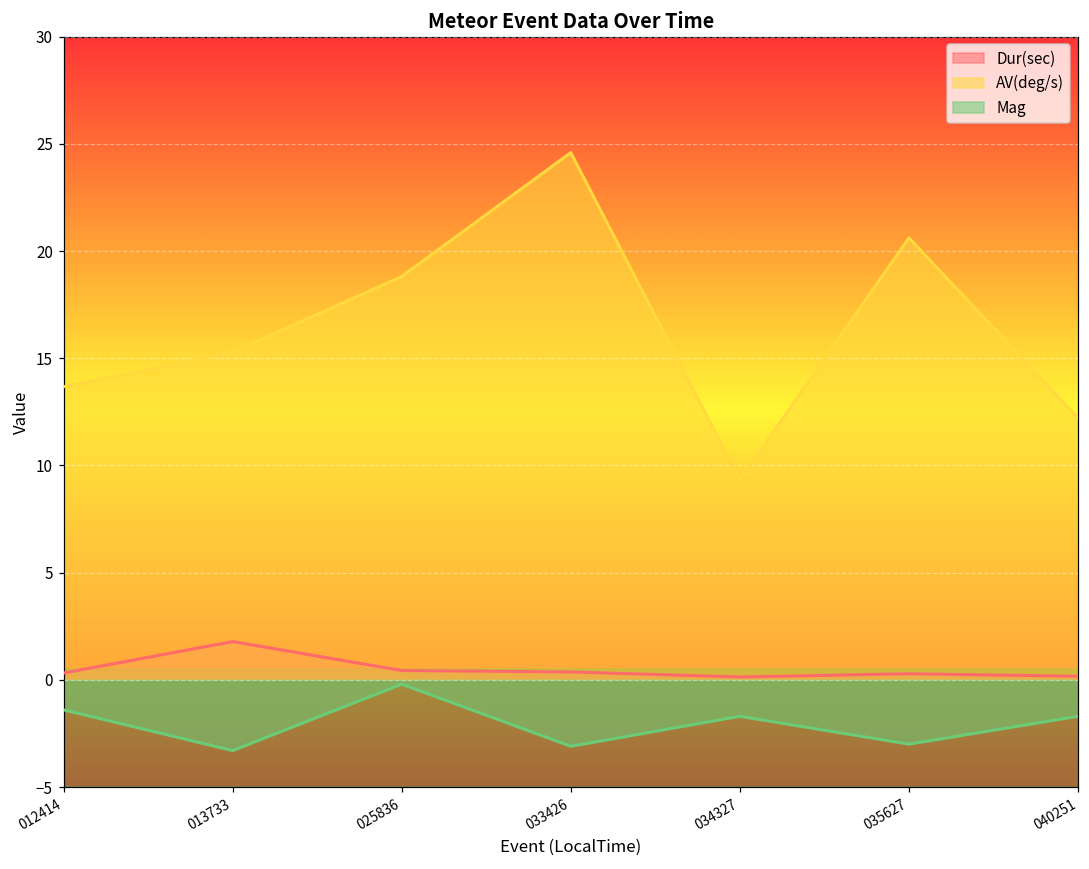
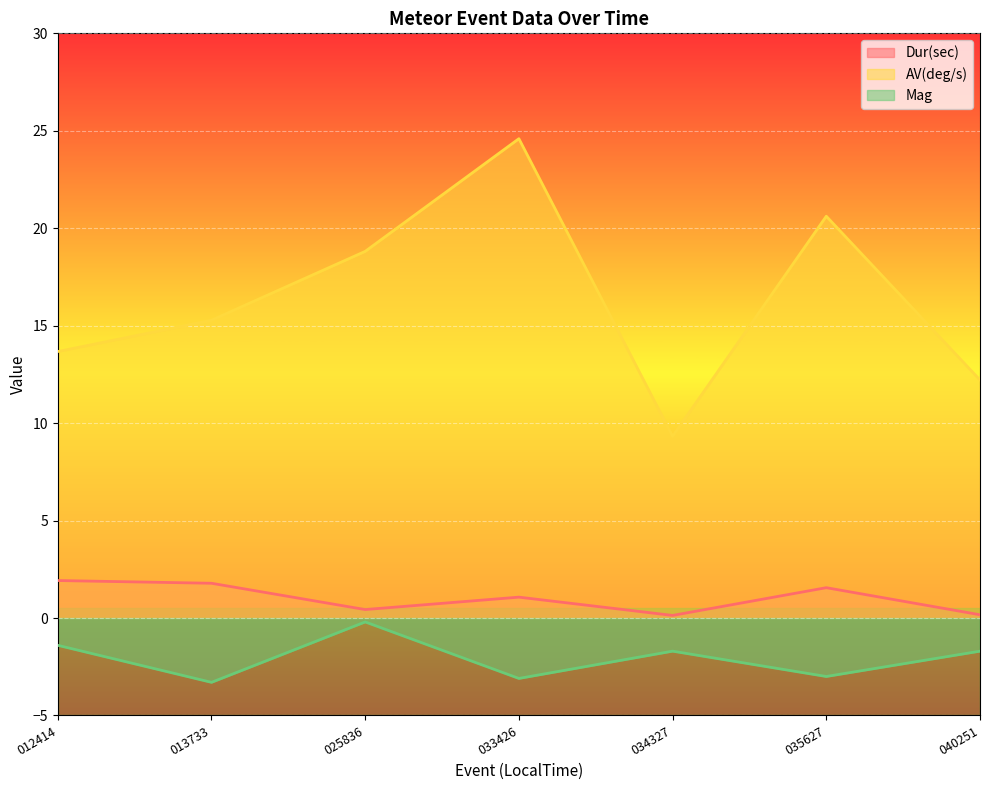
Dur(sec), 012414: 0.3 -> 1.9
Dur(sec), 033426: 0.4 -> 1.1
Dur(sec), 035627: 0.3 -> 1.6
